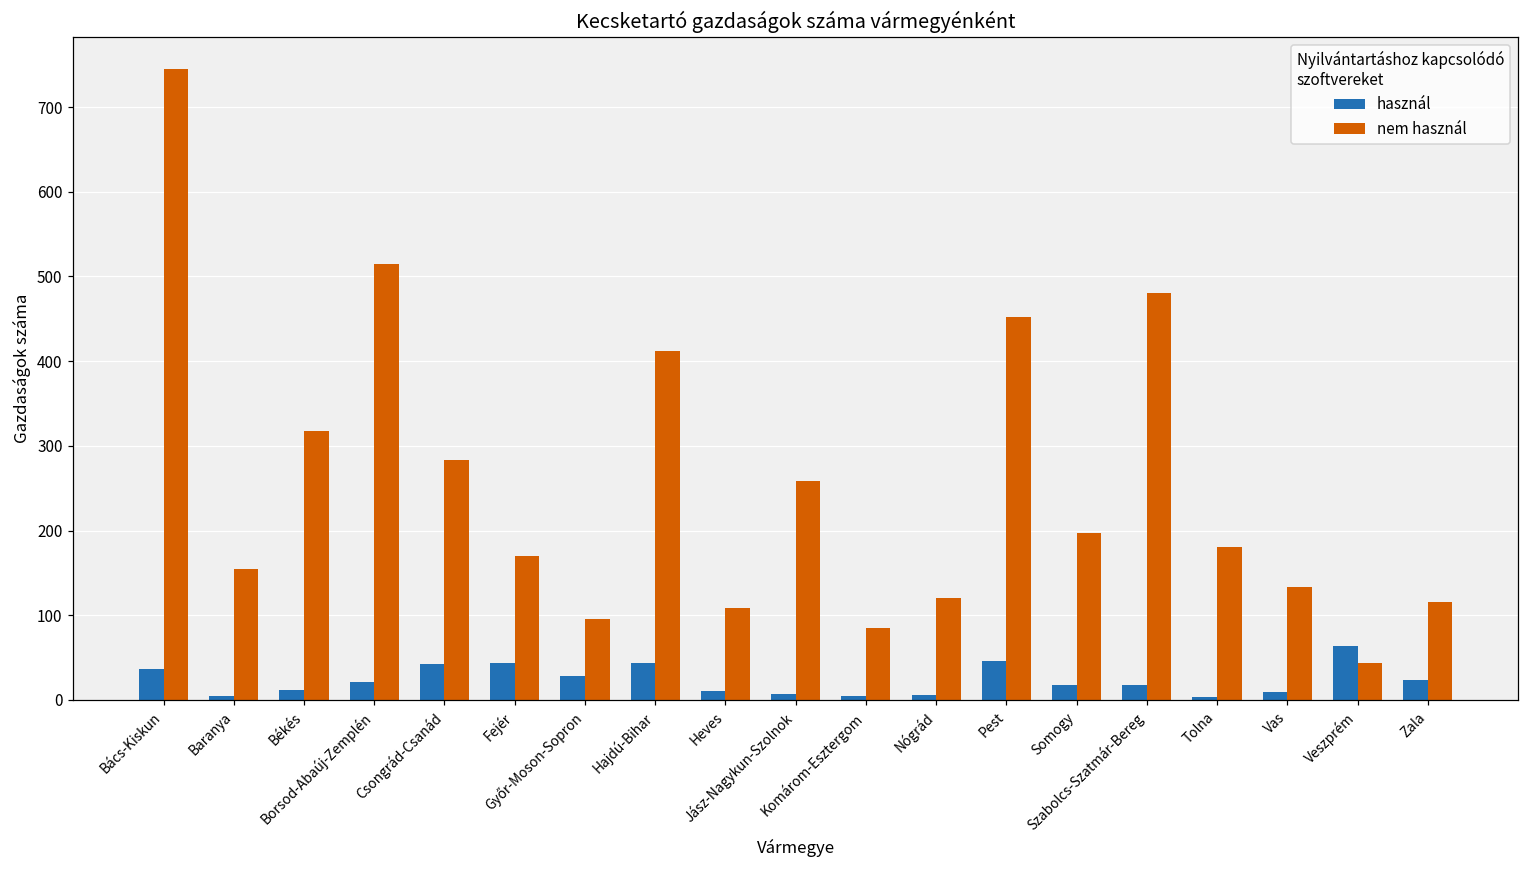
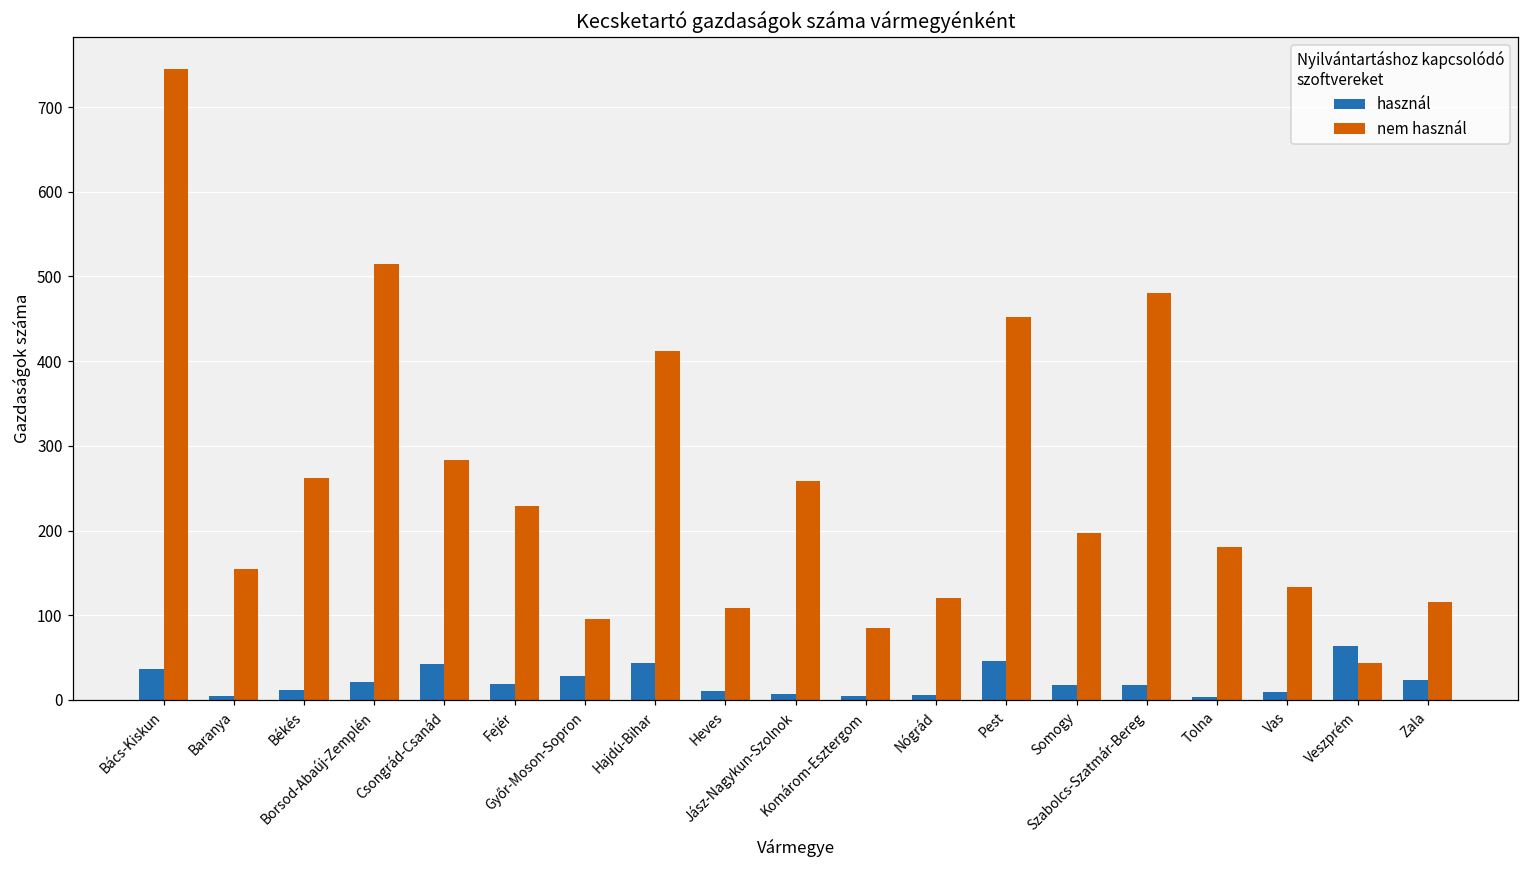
nem használ, Békés: 320 -> 260
használ, Fejér: 40 -> 20
nem használ, Fejér: 170 -> 230
